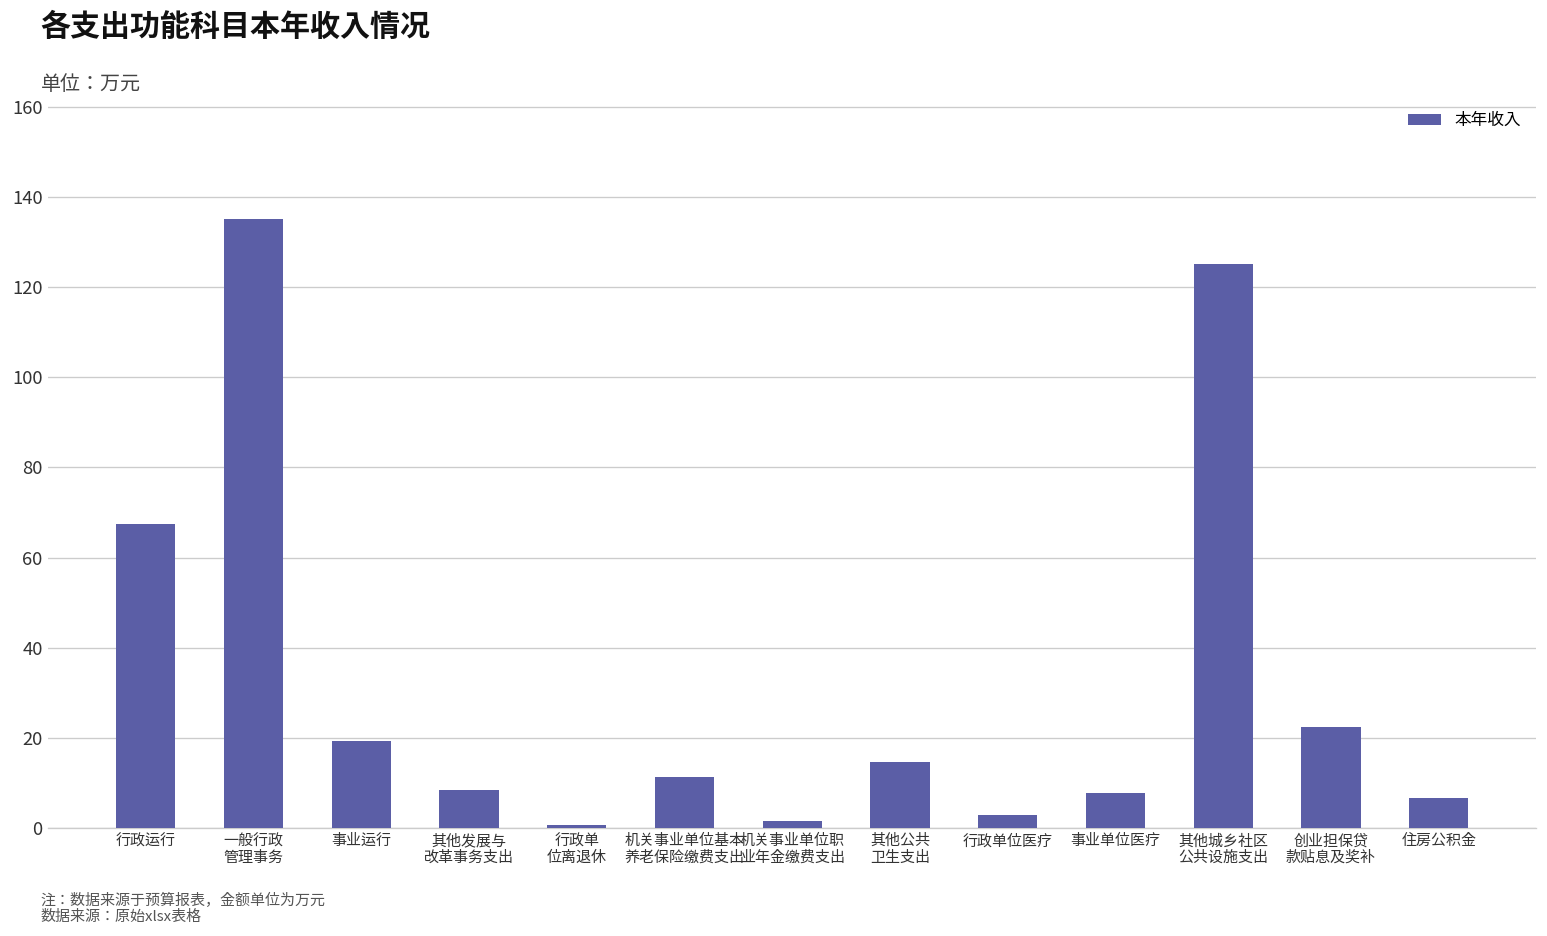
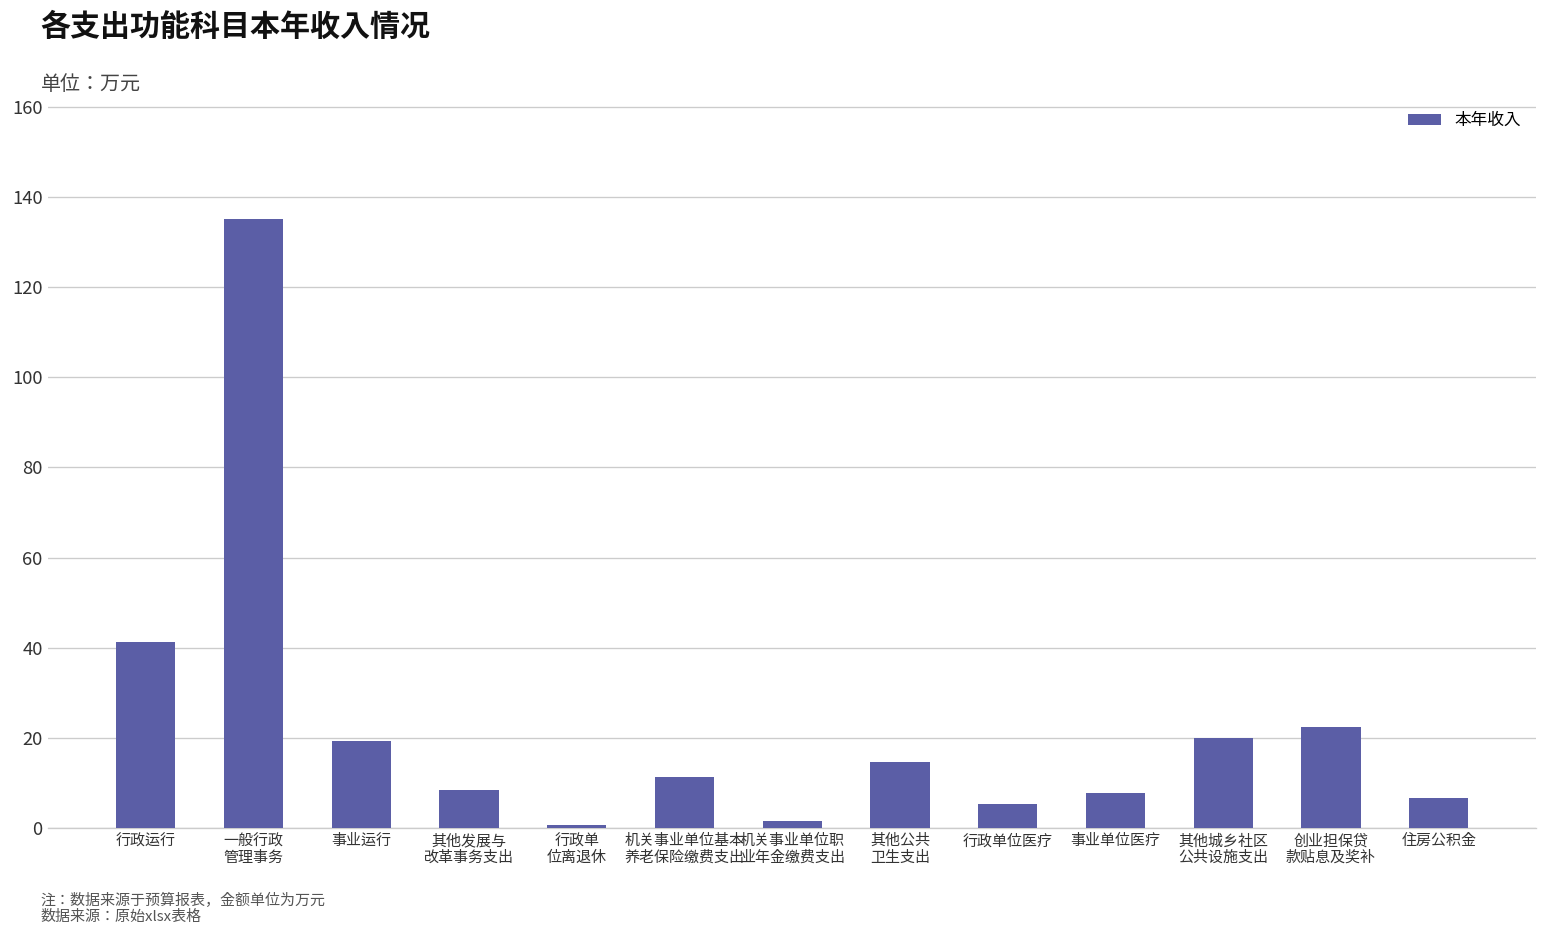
行政运行: 67 -> 41
行政单位医疗: 3 -> 5
其他城乡社区 公共设施支出: 125 -> 20
